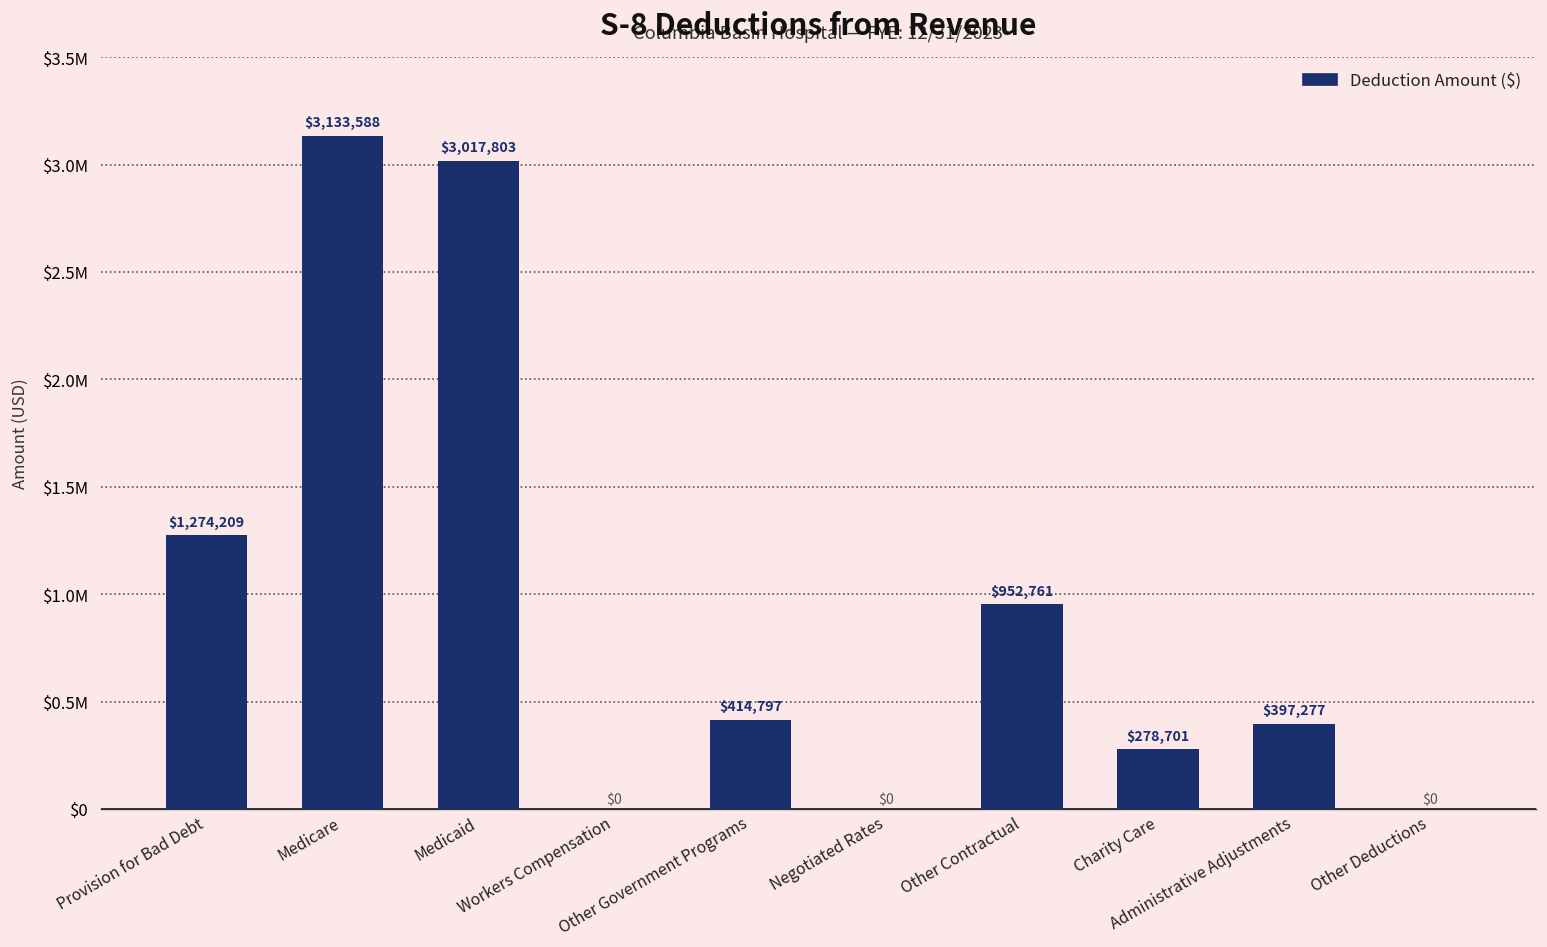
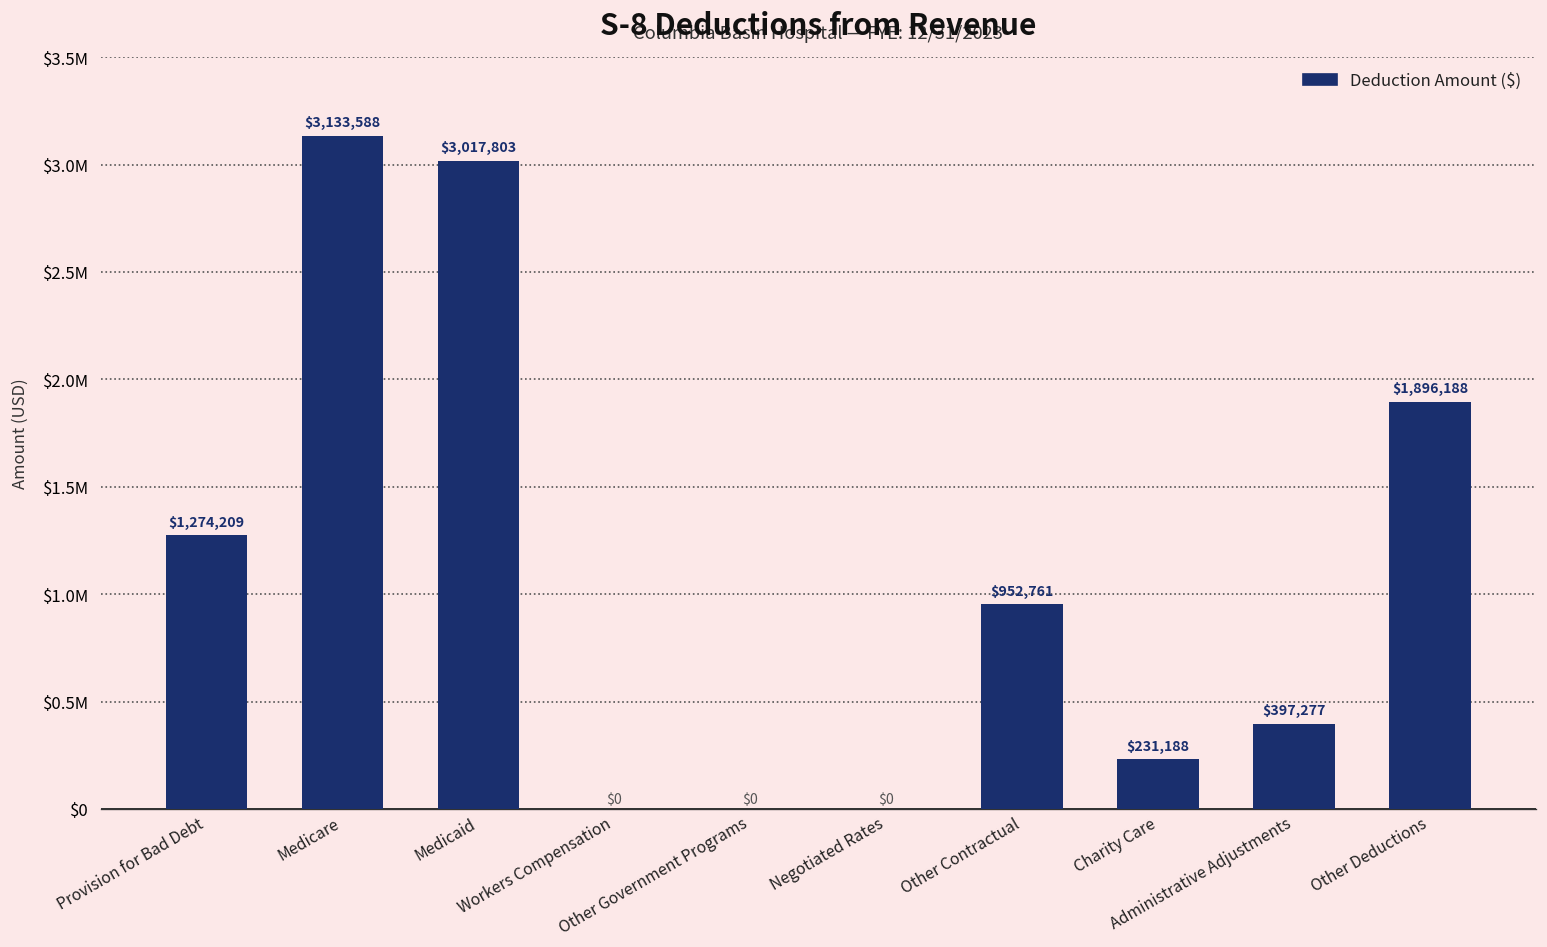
Other Government Programs: $414,797 -> $0
Charity Care: $278,701 -> $231,188
Other Deductions: $0 -> $1,896,188
